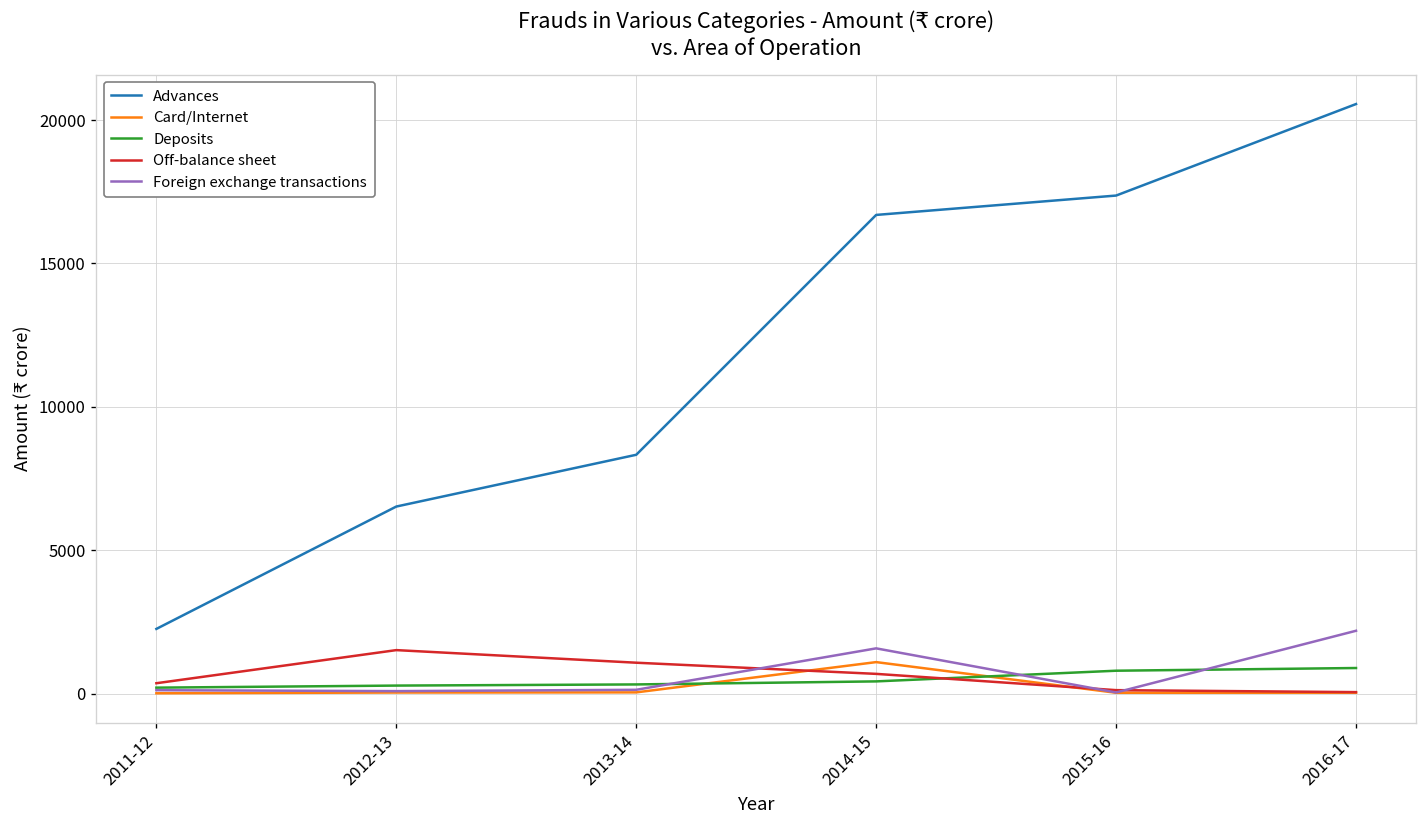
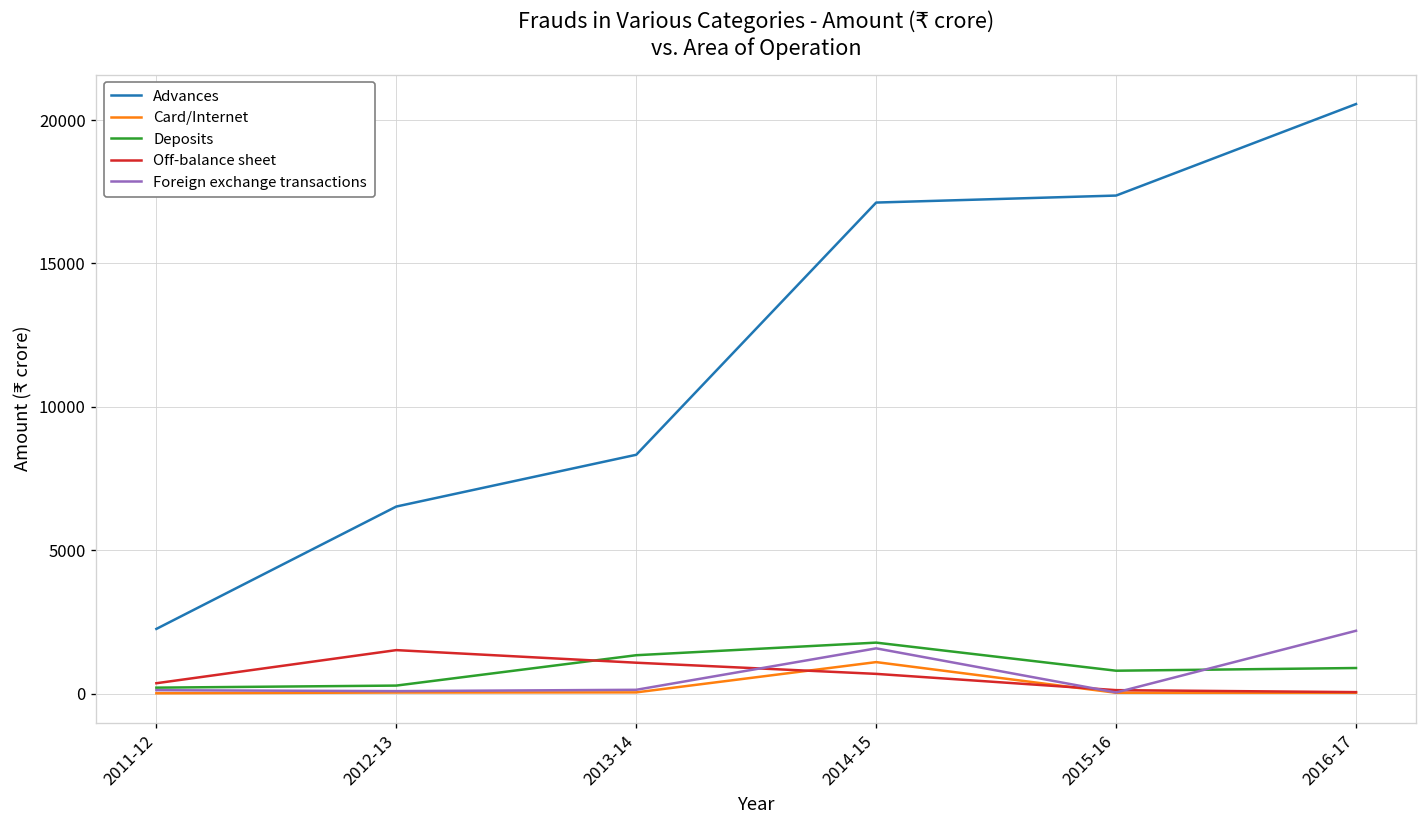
Deposits, 2013-14: 300 -> 1300
Advances, 2014-15: 16700 -> 17100
Deposits, 2014-15: 400 -> 1800
